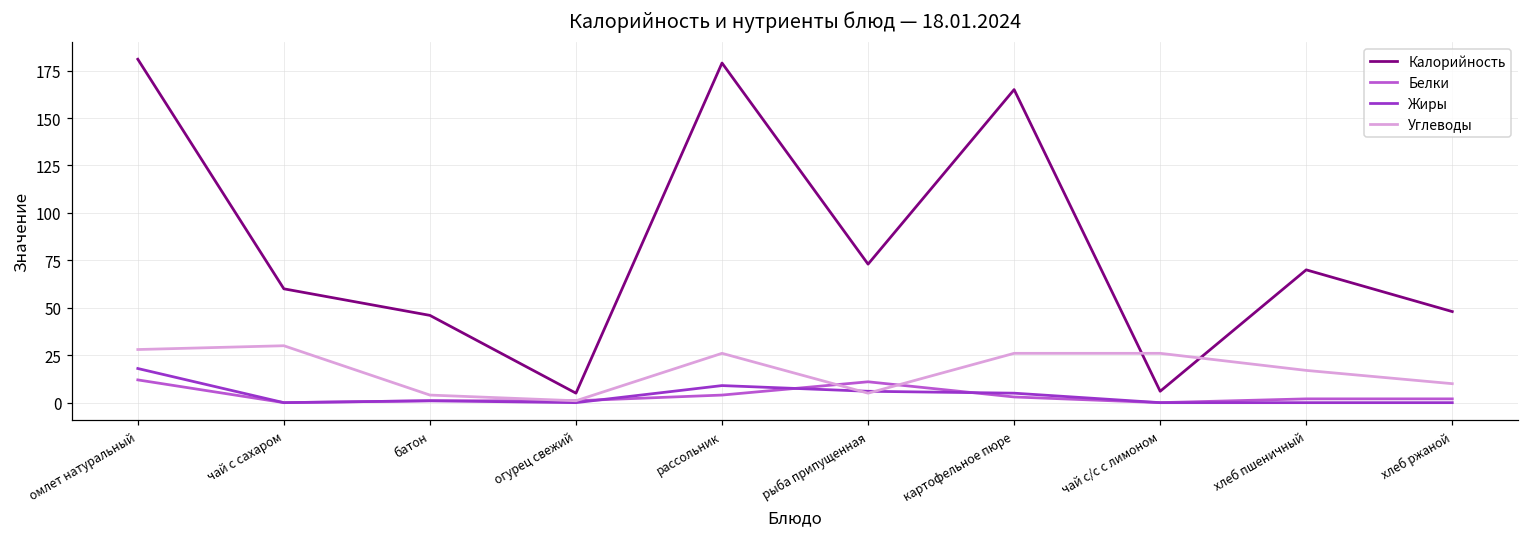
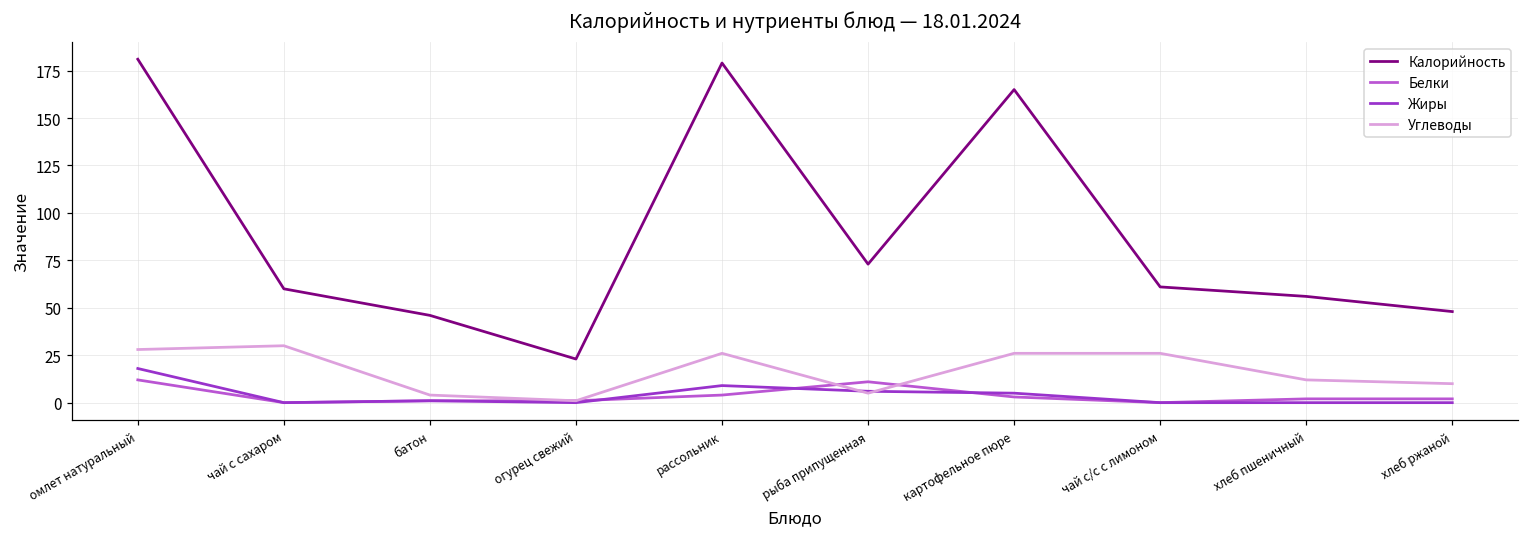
Калорийность, огурец свежий: 5 -> 23
Калорийность, чай с/с с лимоном: 6 -> 61
Калорийность, хлеб пшеничный: 70 -> 56
Углеводы, хлеб пшеничный: 17 -> 12
